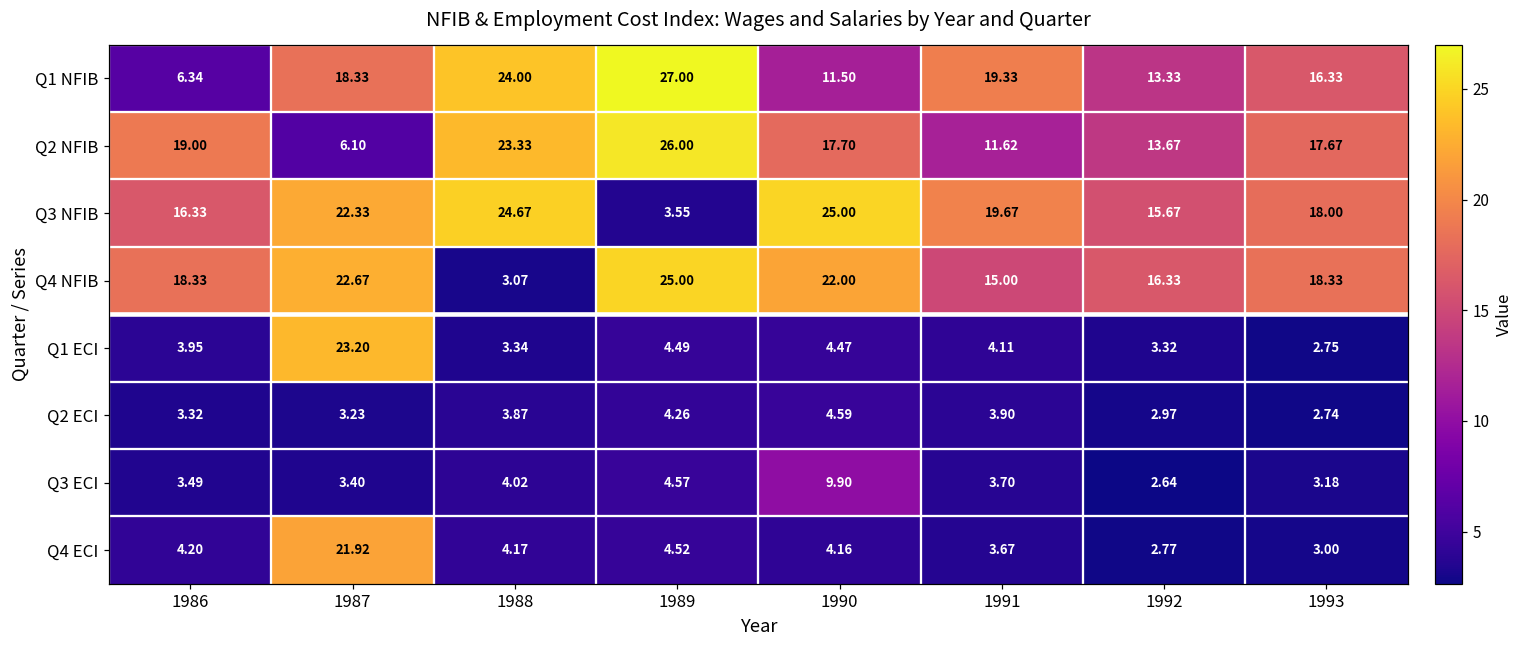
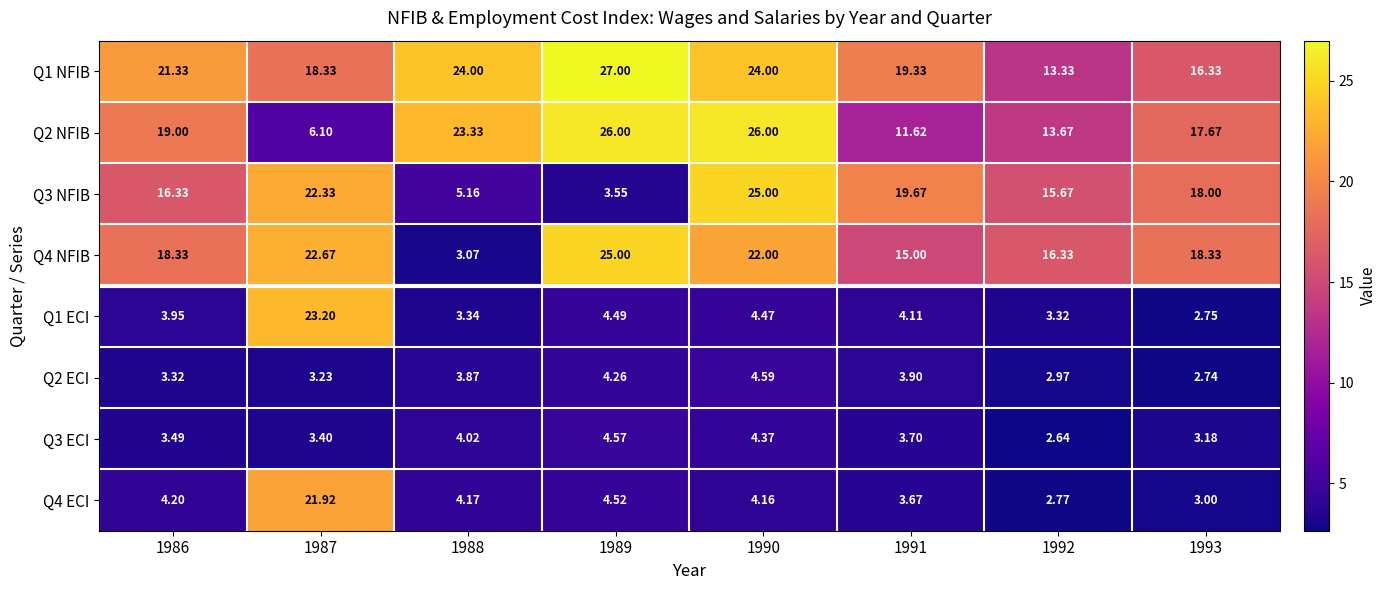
Q1 NFIB, 1986: 6.34 -> 21.33
Q1 NFIB, 1990: 11.50 -> 24.00
Q2 NFIB, 1990: 17.70 -> 26.00
Q3 NFIB, 1988: 24.67 -> 5.16
Q3 ECI, 1990: 9.90 -> 4.37
